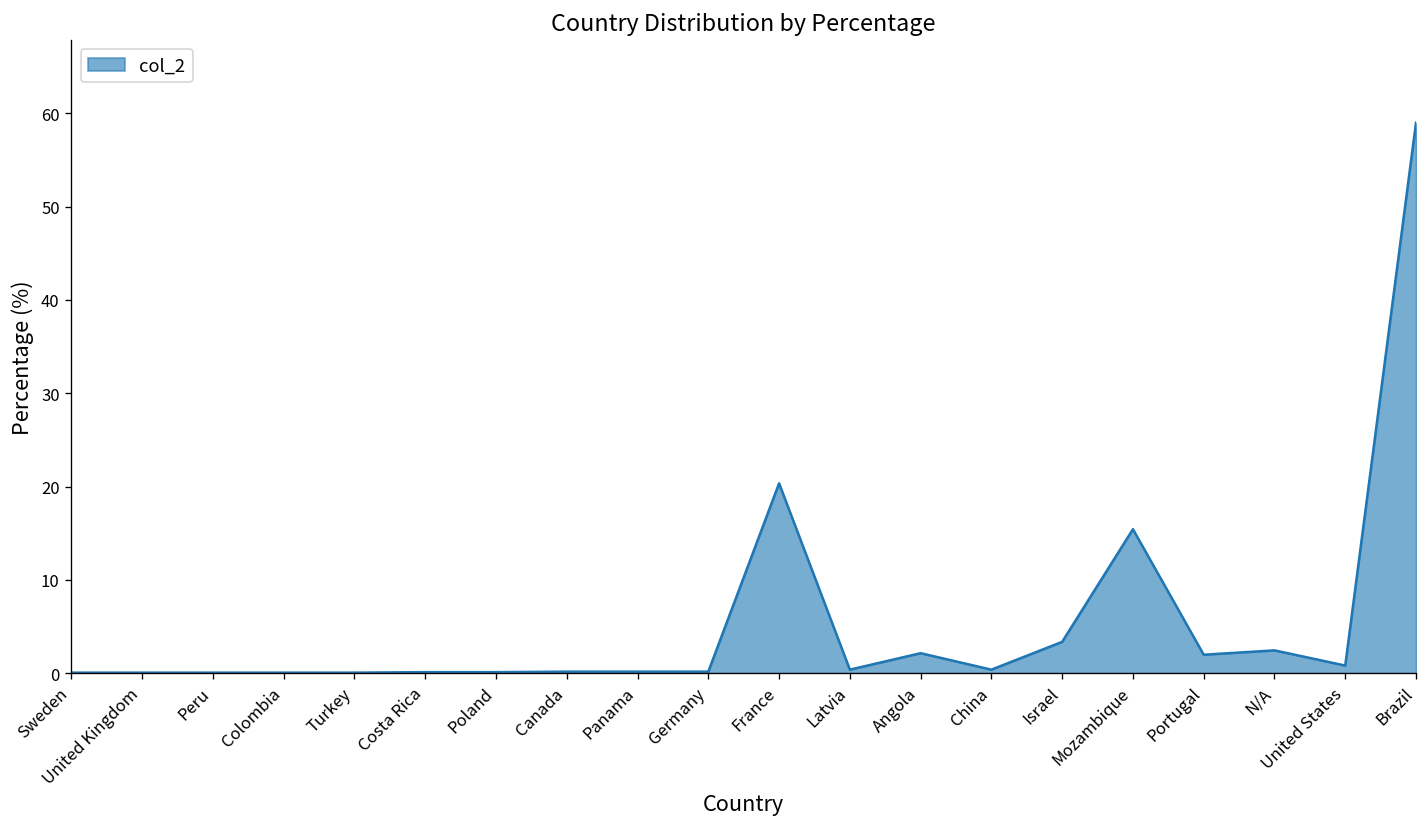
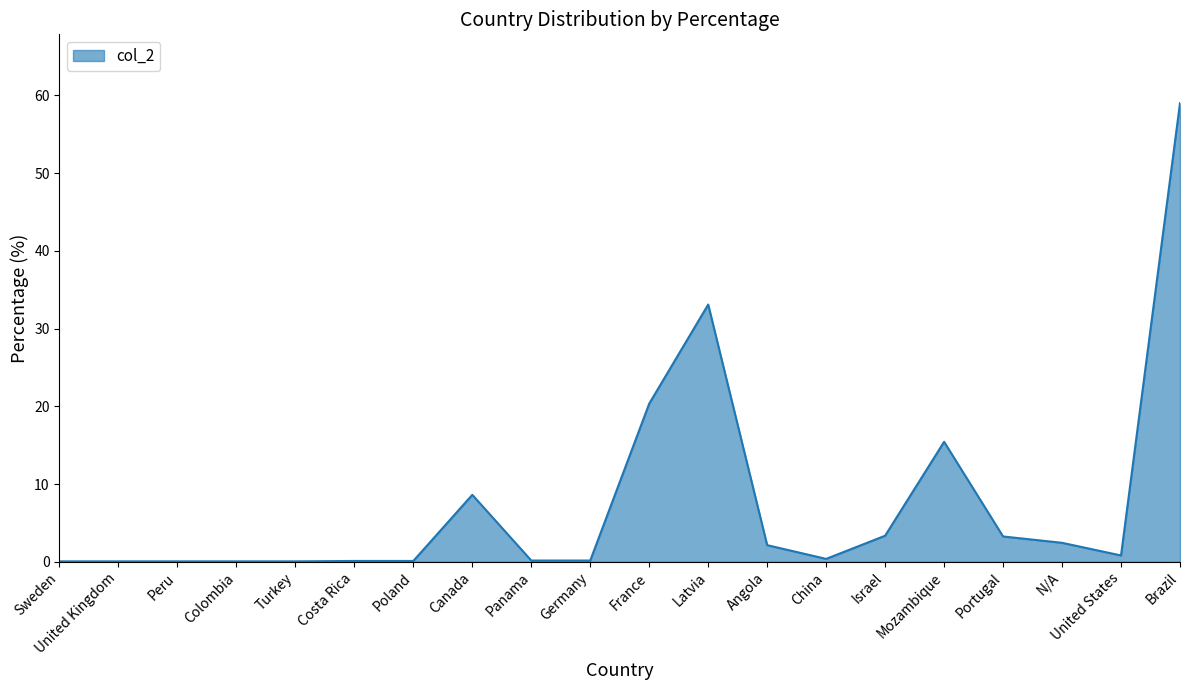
Canada: 0 -> 9
Latvia: 0 -> 33
Portugal: 2 -> 3
